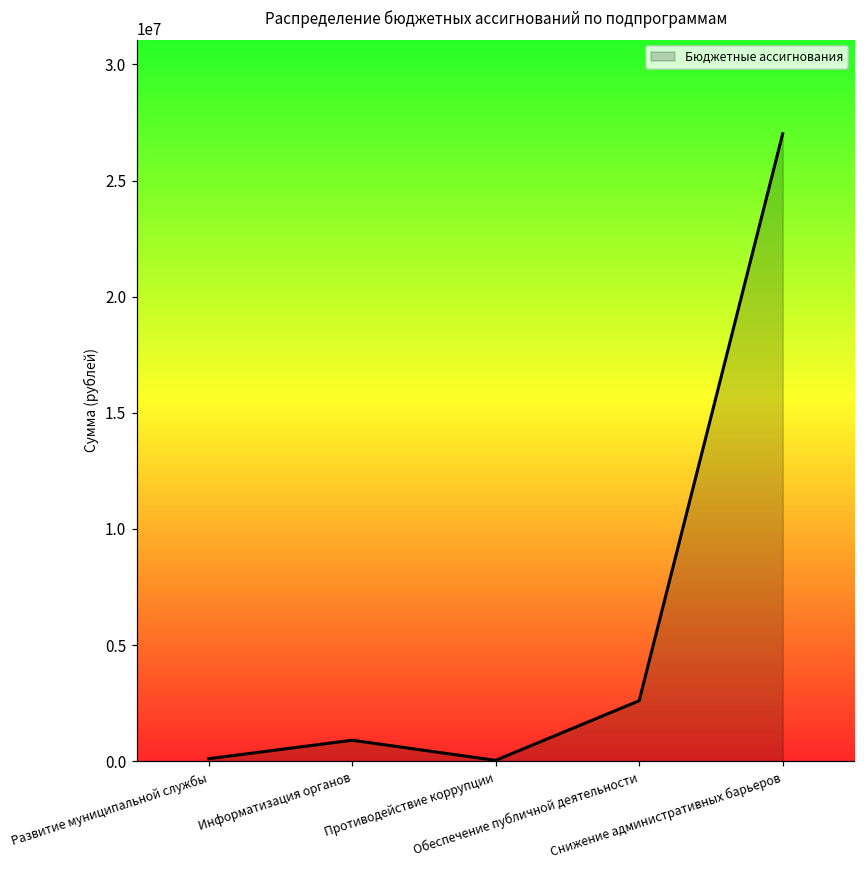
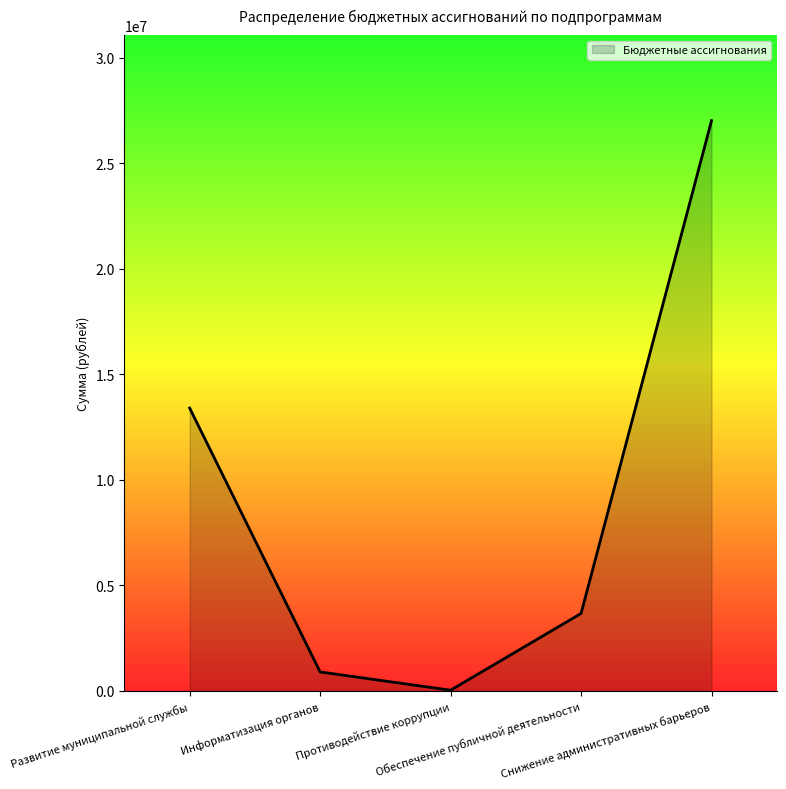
Развитие муниципальной службы: 100000 -> 13400000
Обеспечение публичной деятельности: 2600000 -> 3700000
